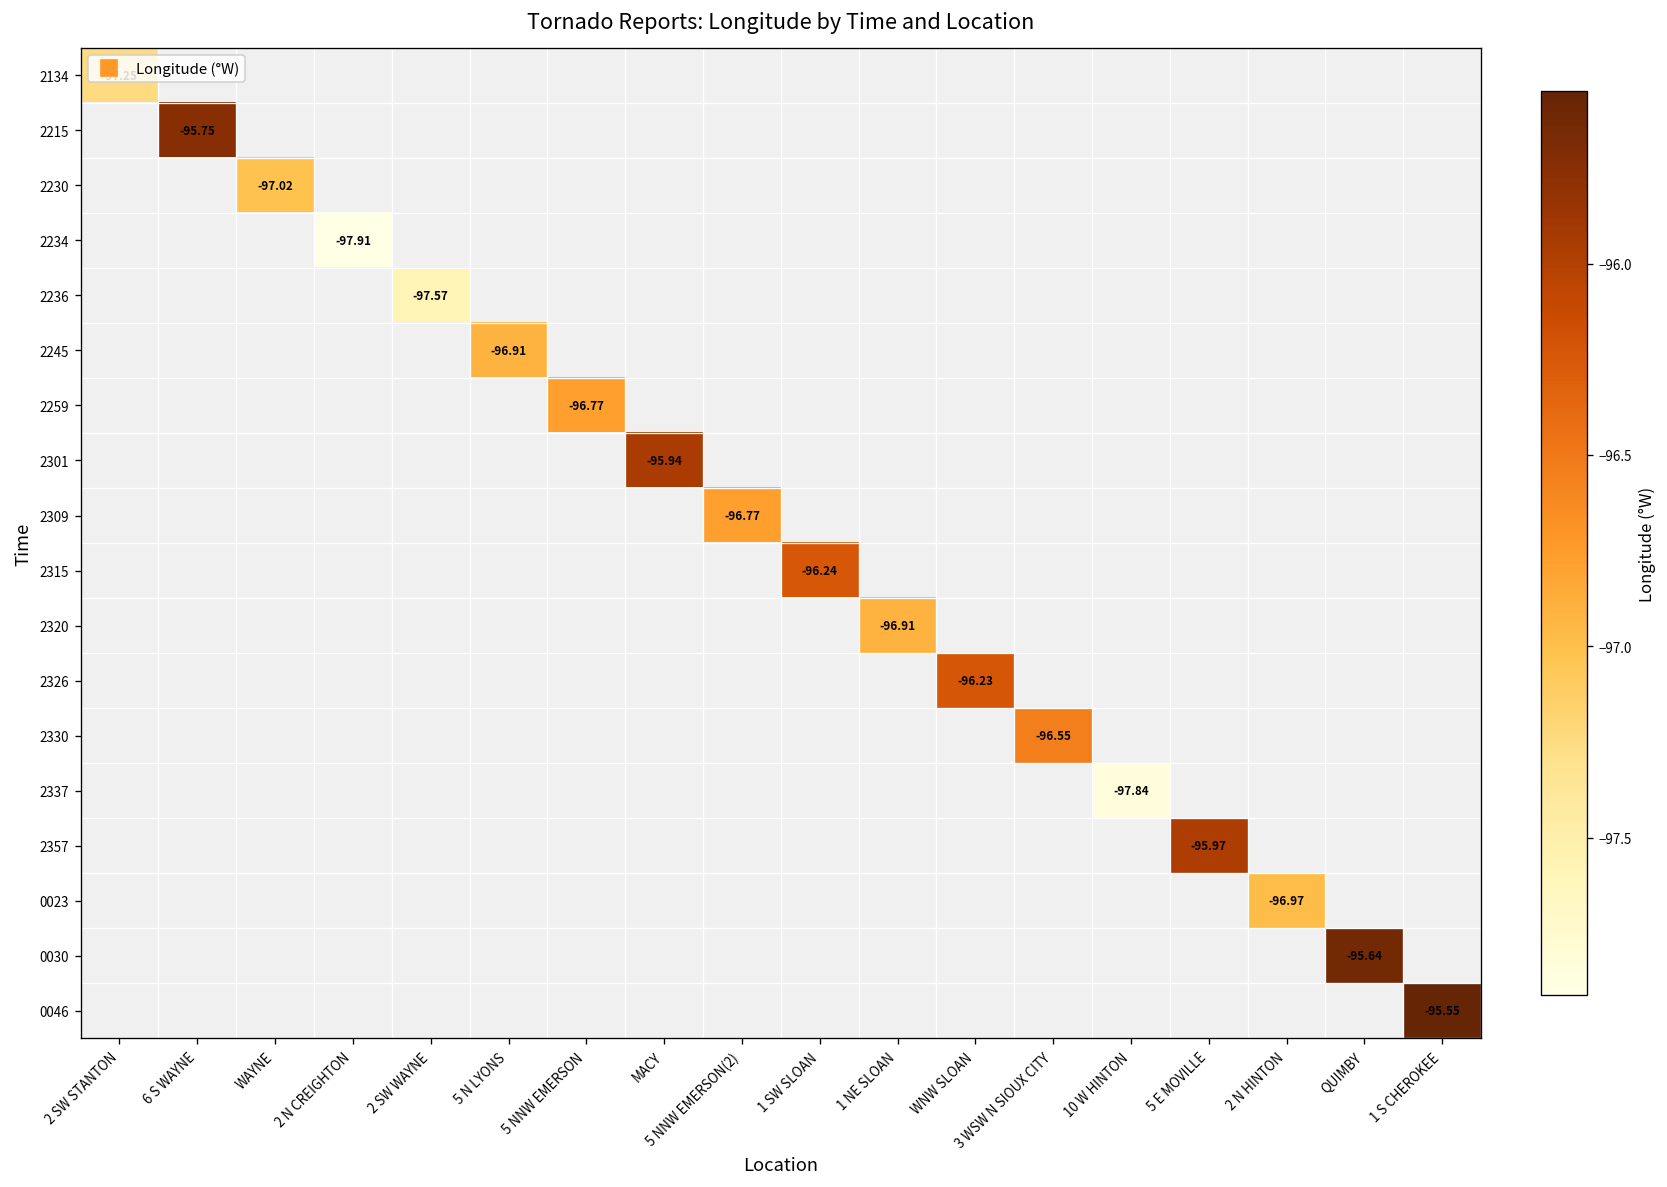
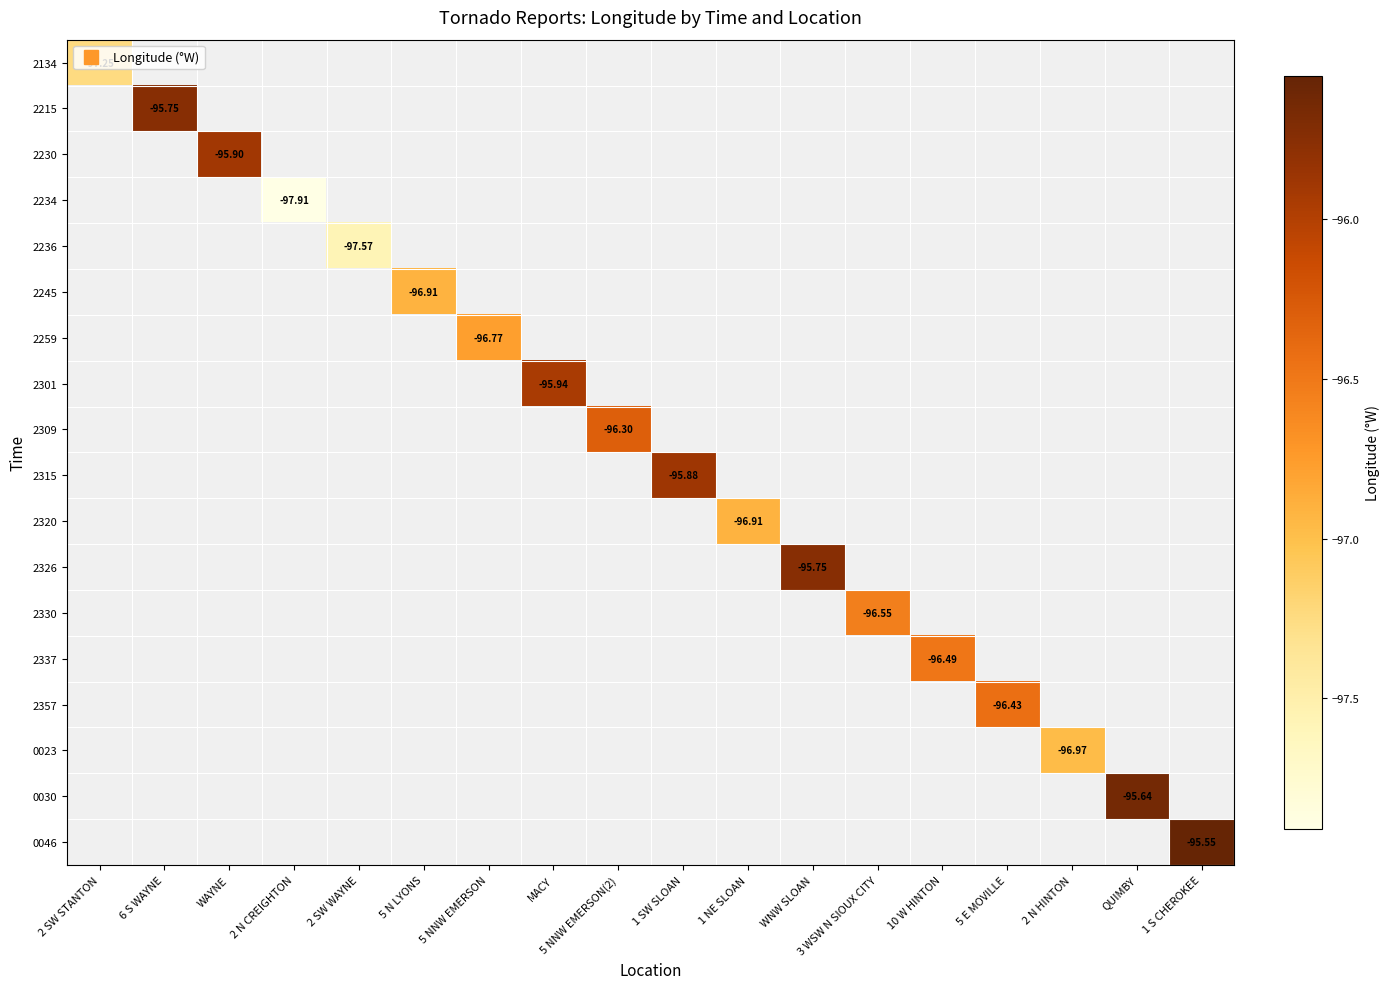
2230, WAYNE: -97.02 -> -95.90
2309, 5 NNW EMERSON(2): -96.77 -> -96.30
2315, 1 SW SLOAN: -96.24 -> -95.88
2326, WNW SLOAN: -96.23 -> -95.75
2337, 10 W HINTON: -97.84 -> -96.49
2357, 5 E MOVILLE: -95.97 -> -96.43
